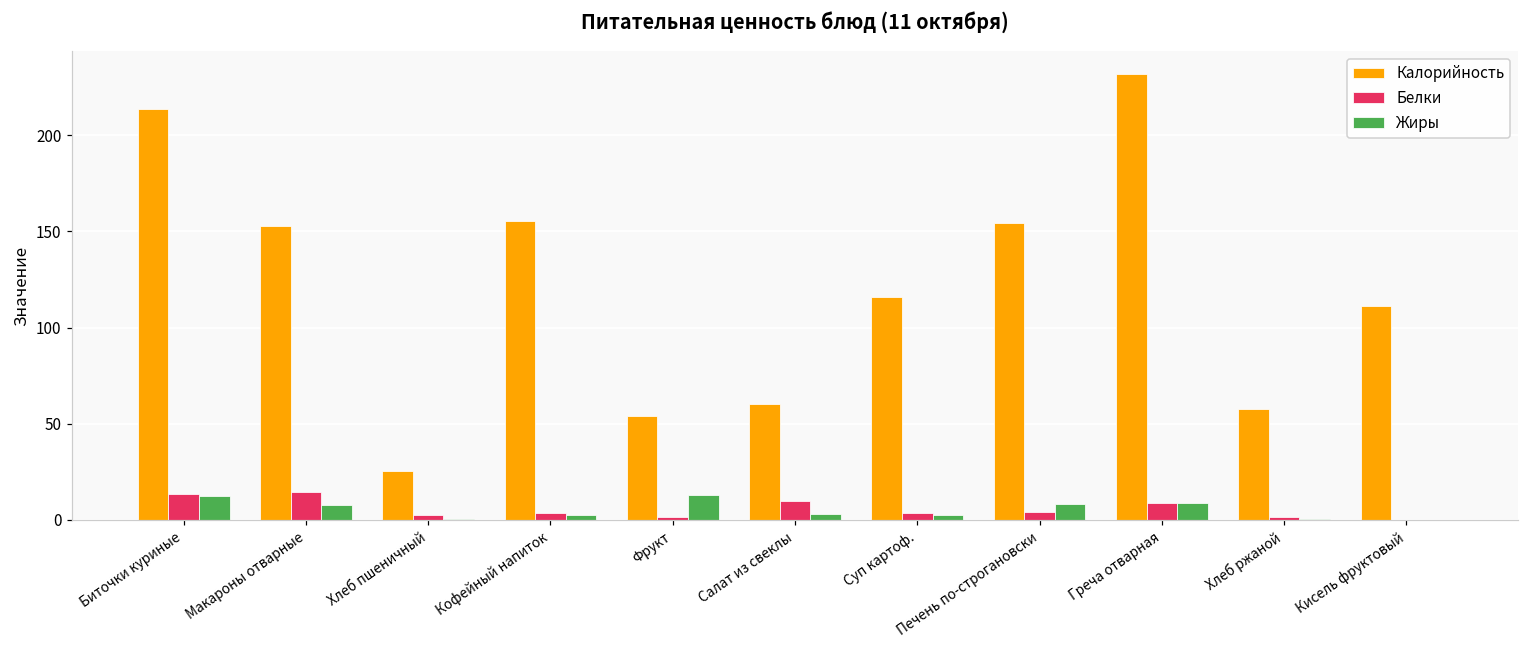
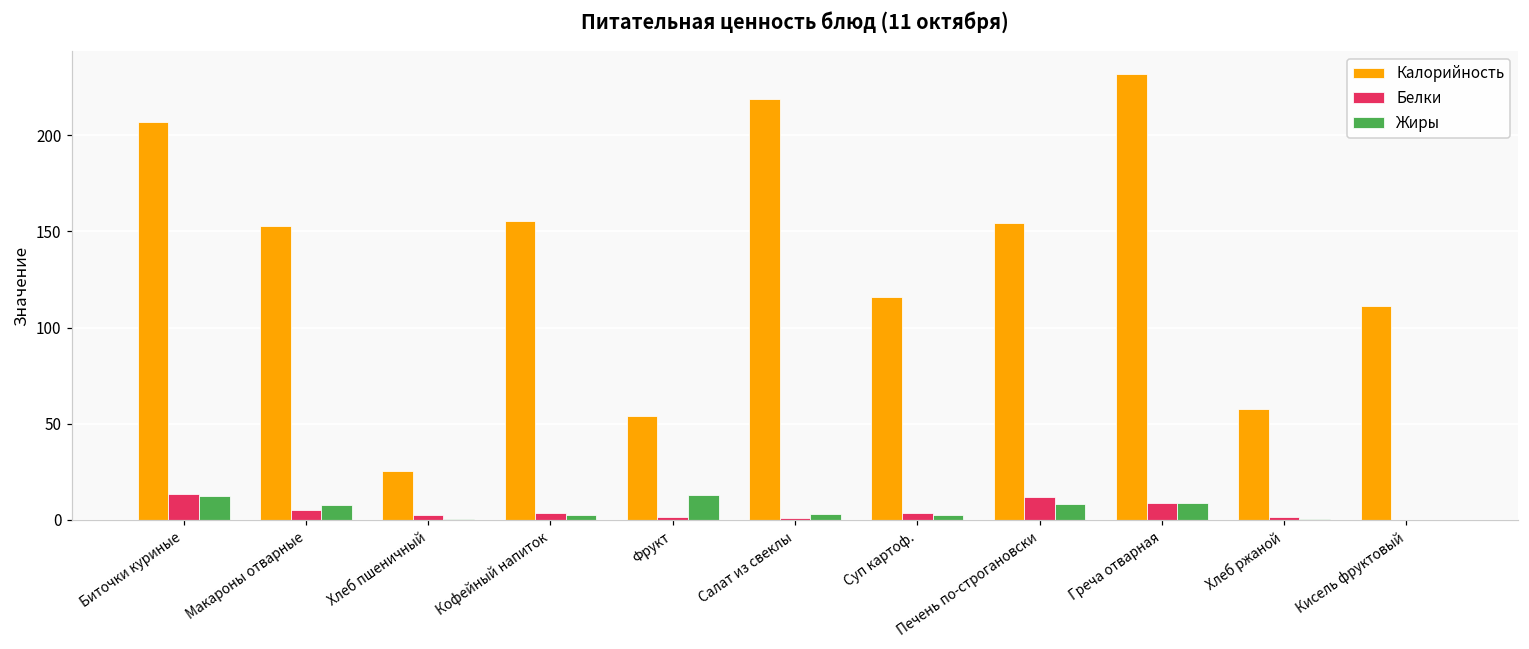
Калорийность, Биточки куриные: 213 -> 207
Белки, Макароны отварные: 14 -> 5
Калорийность, Салат из свеклы: 60 -> 219
Белки, Салат из свеклы: 10 -> 1
Белки, Печень по-строгановски: 4 -> 12
